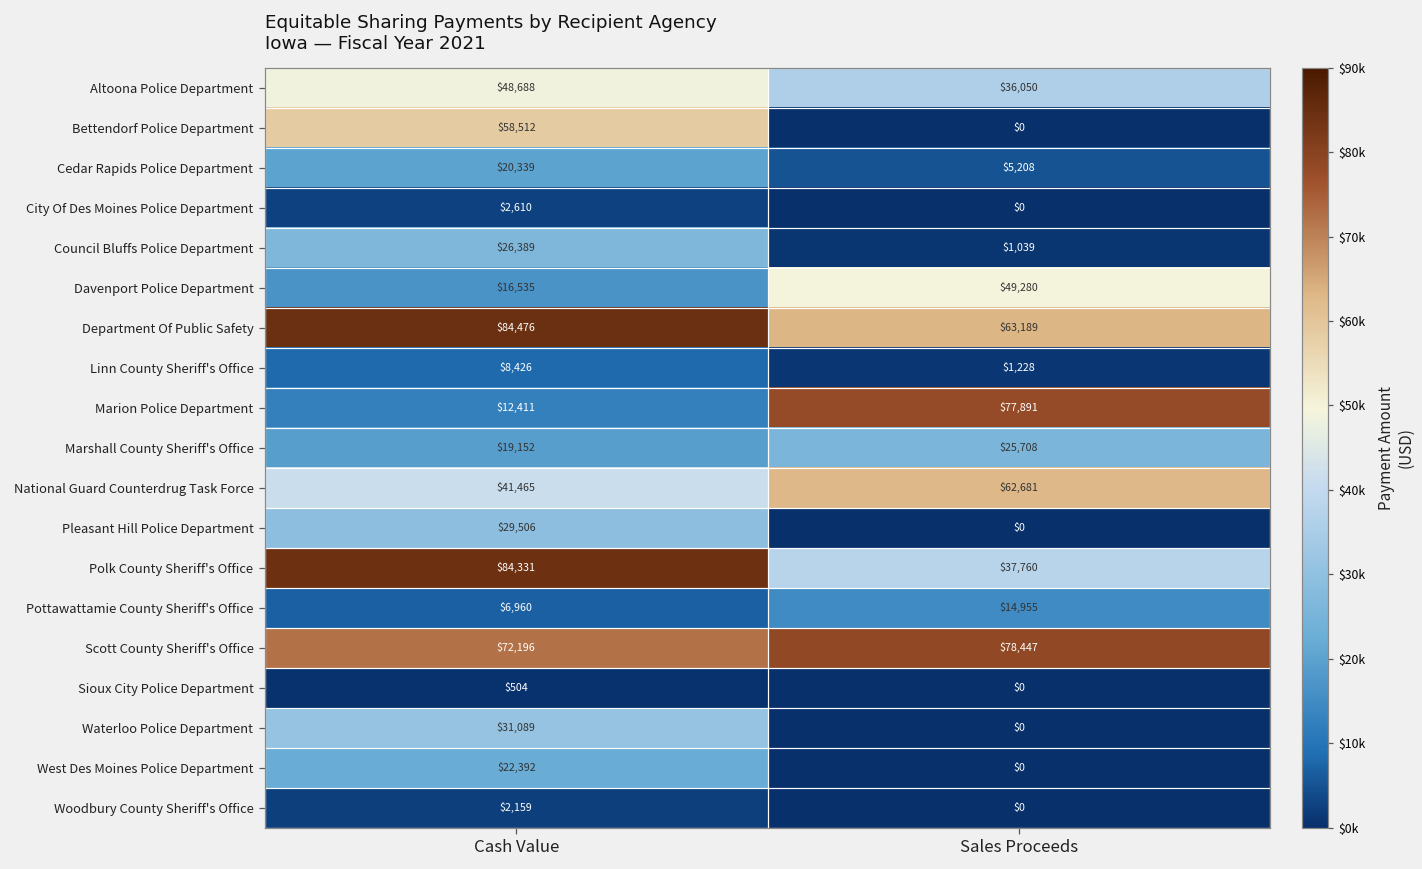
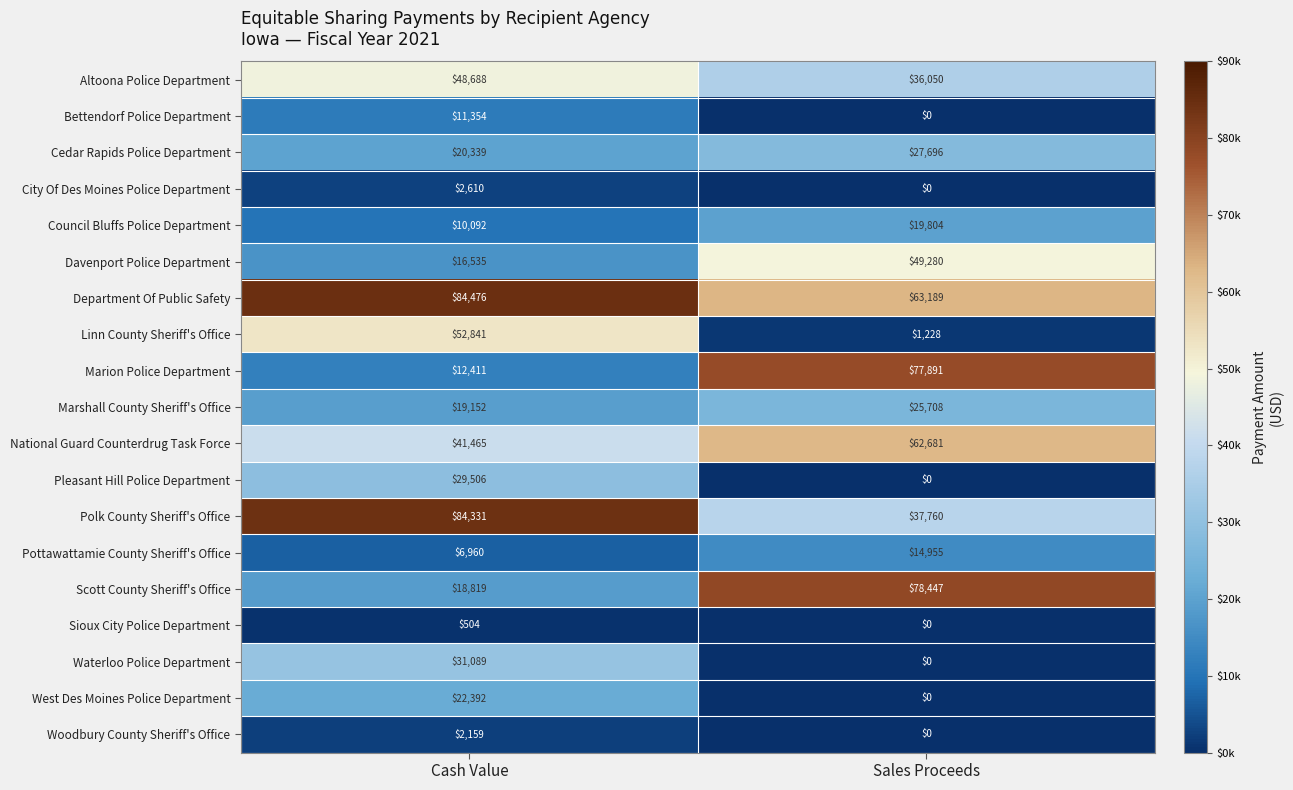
Bettendorf Police Department, Cash Value: $58,512 -> $11,354
Cedar Rapids Police Department, Sales Proceeds: $5,208 -> $27,696
Council Bluffs Police Department, Cash Value: $26,389 -> $10,092
Council Bluffs Police Department, Sales Proceeds: $1,039 -> $19,804
Linn County Sheriff's Office, Cash Value: $8,426 -> $52,841
Scott County Sheriff's Office, Cash Value: $72,196 -> $18,819
